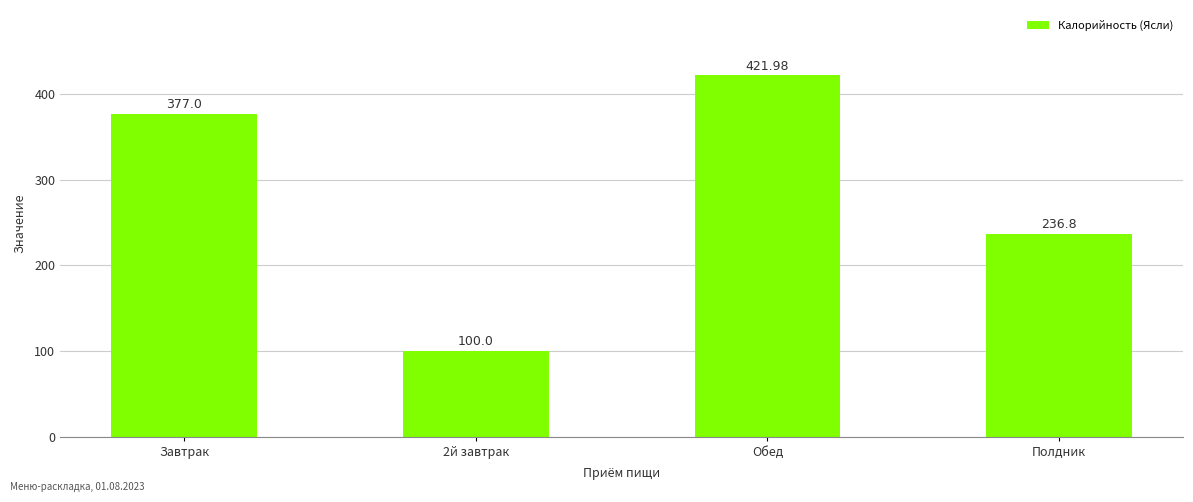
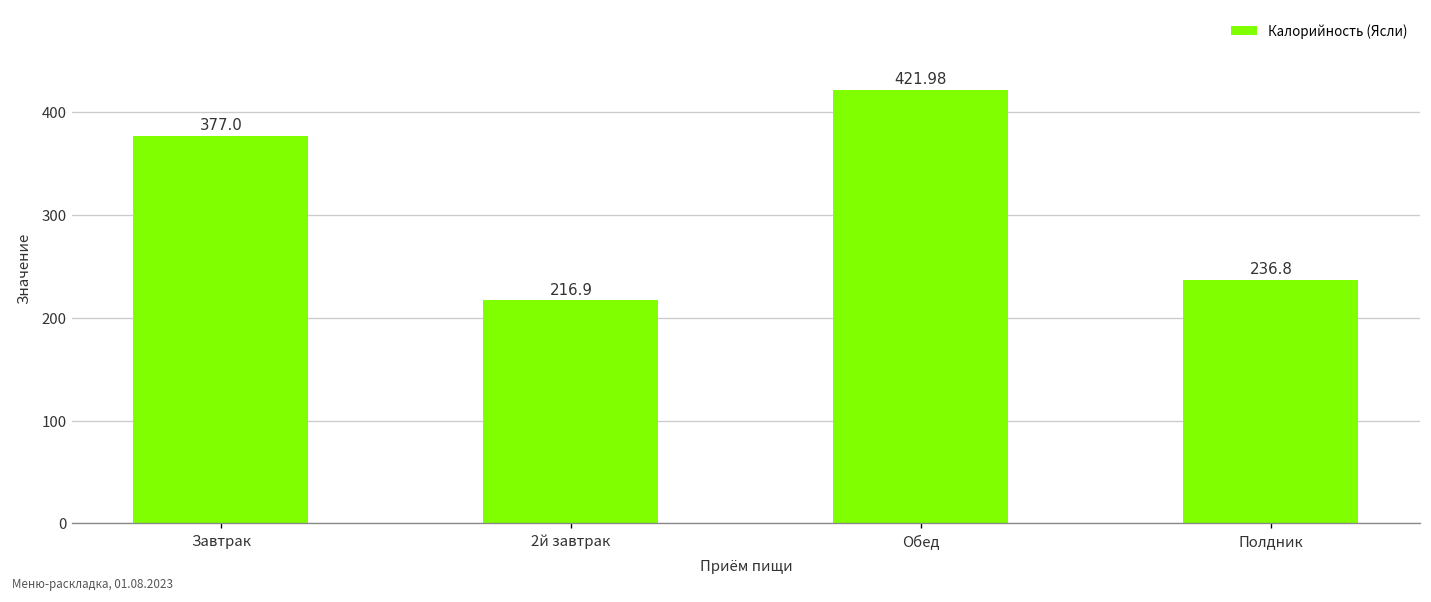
2й завтрак: 100.0 -> 216.9
